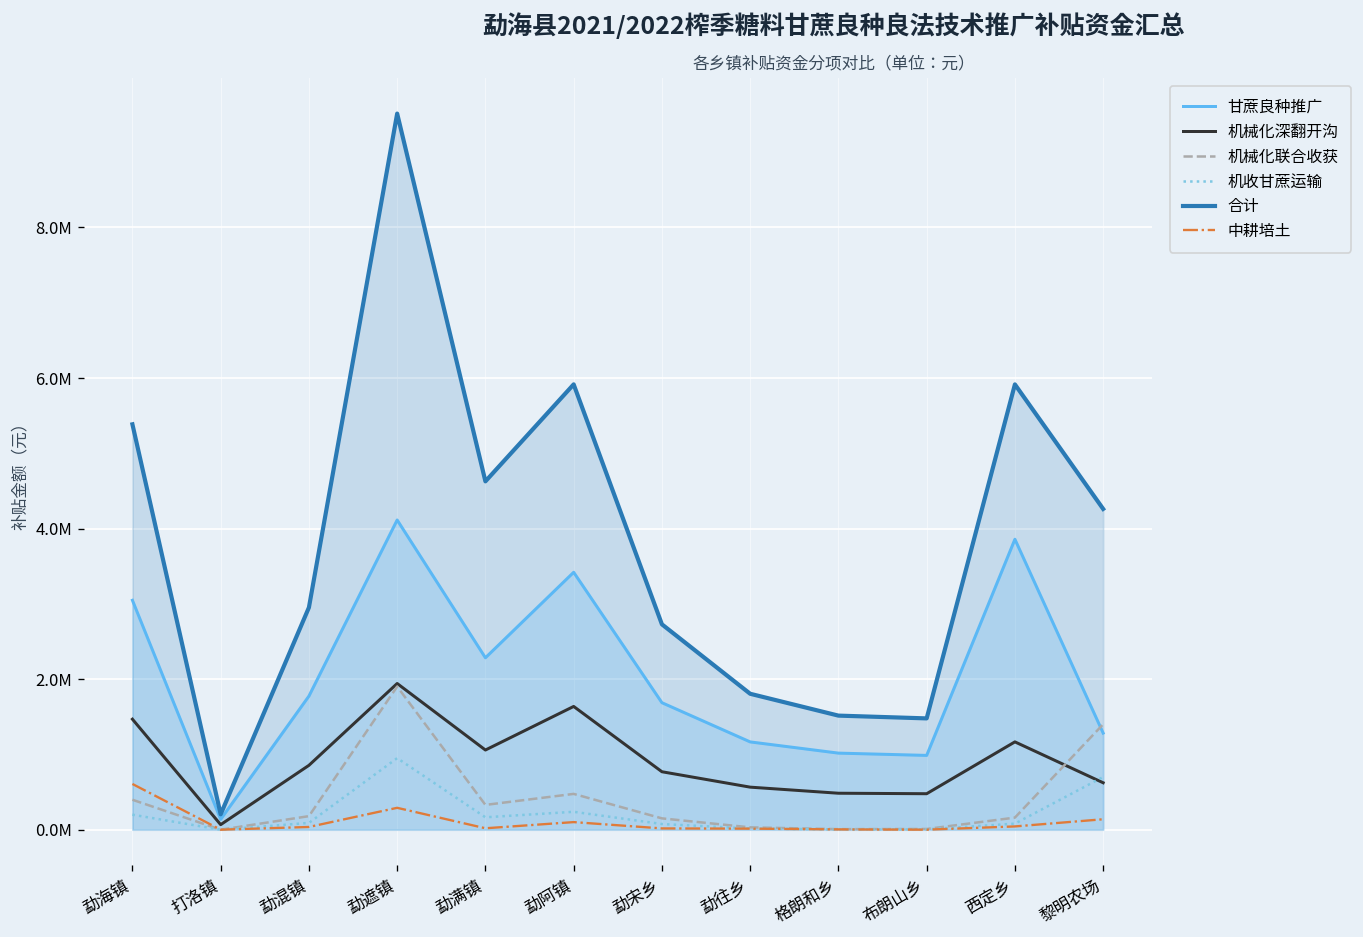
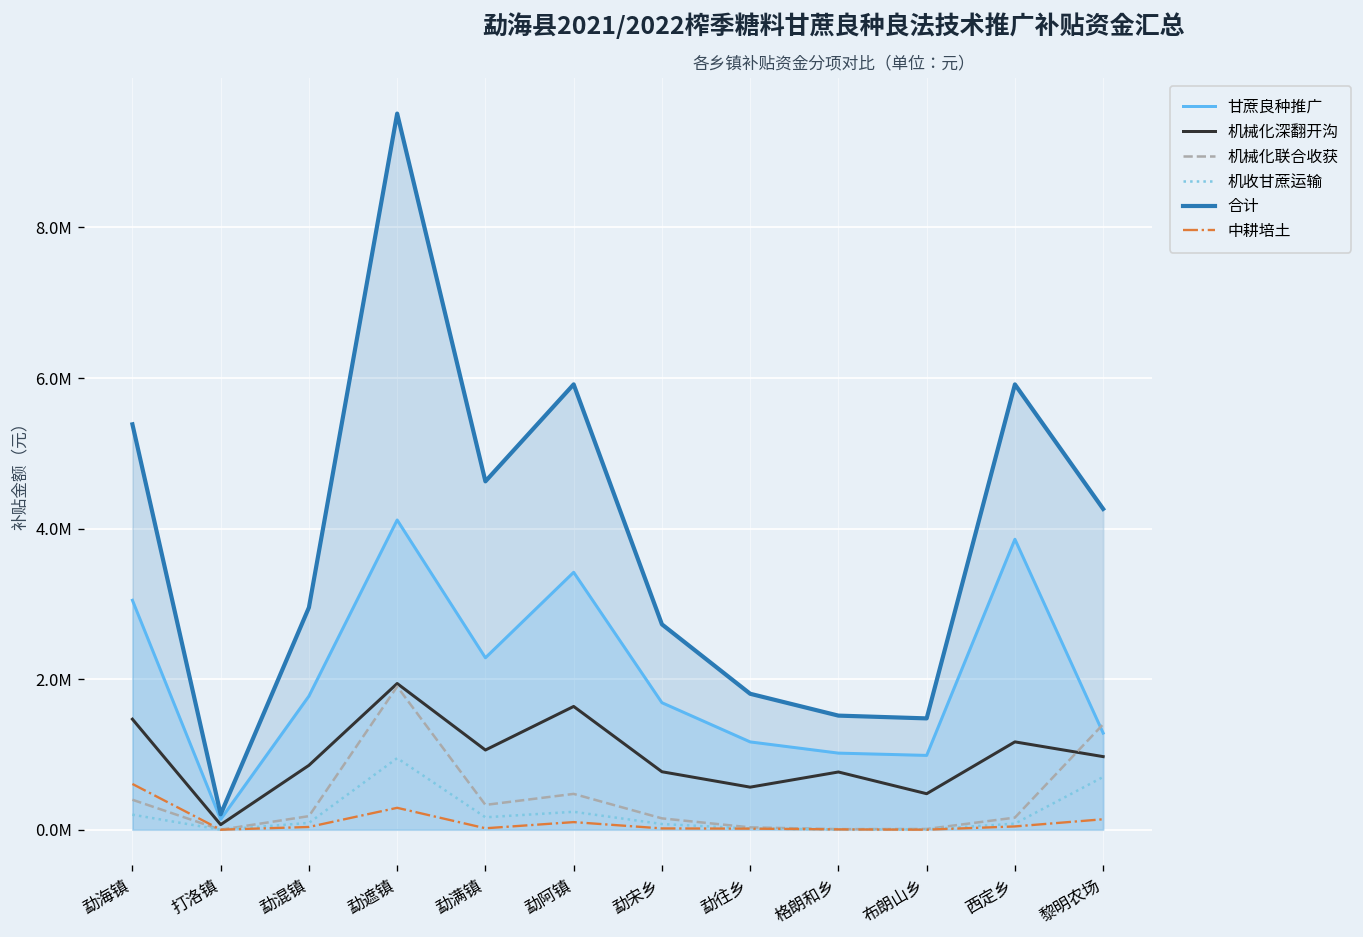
机械化深翻开沟, 格朗和乡: 500000 -> 800000
机械化深翻开沟, 黎明农场: 600000 -> 1000000
